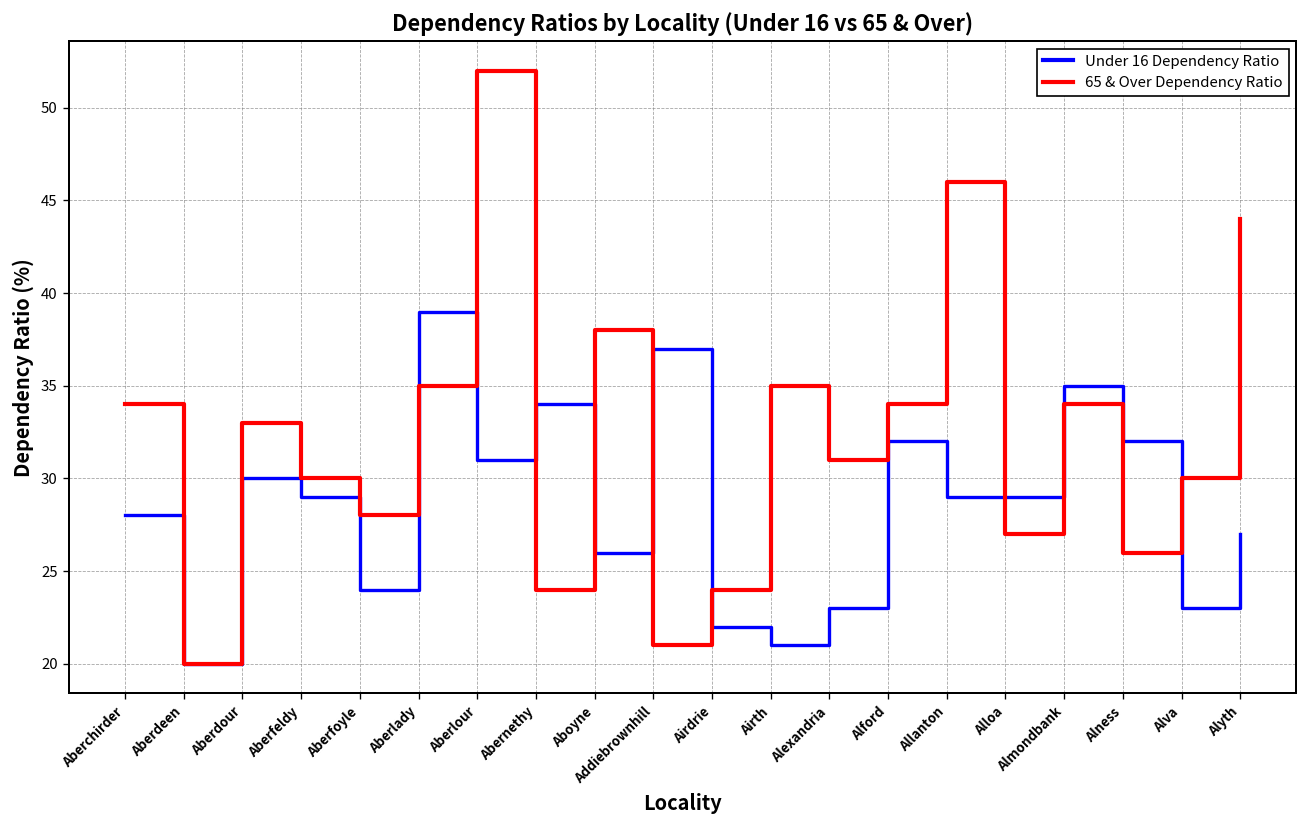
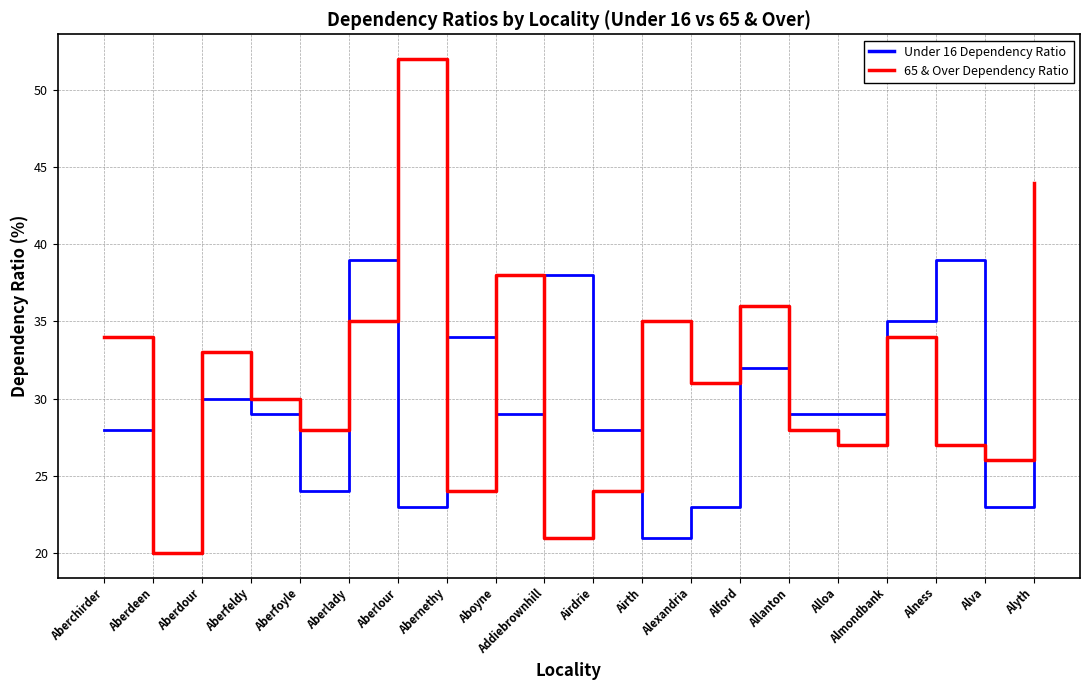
Under 16 Dependency Ratio, Aberlour: 31 -> 23
Under 16 Dependency Ratio, Aboyne: 26 -> 29
Under 16 Dependency Ratio, Addiebrownhill: 37 -> 38
Under 16 Dependency Ratio, Airdrie: 22 -> 28
65 & Over Dependency Ratio, Alford: 34 -> 36
65 & Over Dependency Ratio, Allanton: 46 -> 28
Under 16 Dependency Ratio, Alness: 32 -> 39
65 & Over Dependency Ratio, Alness: 26 -> 27
65 & Over Dependency Ratio, Alva: 30 -> 26
